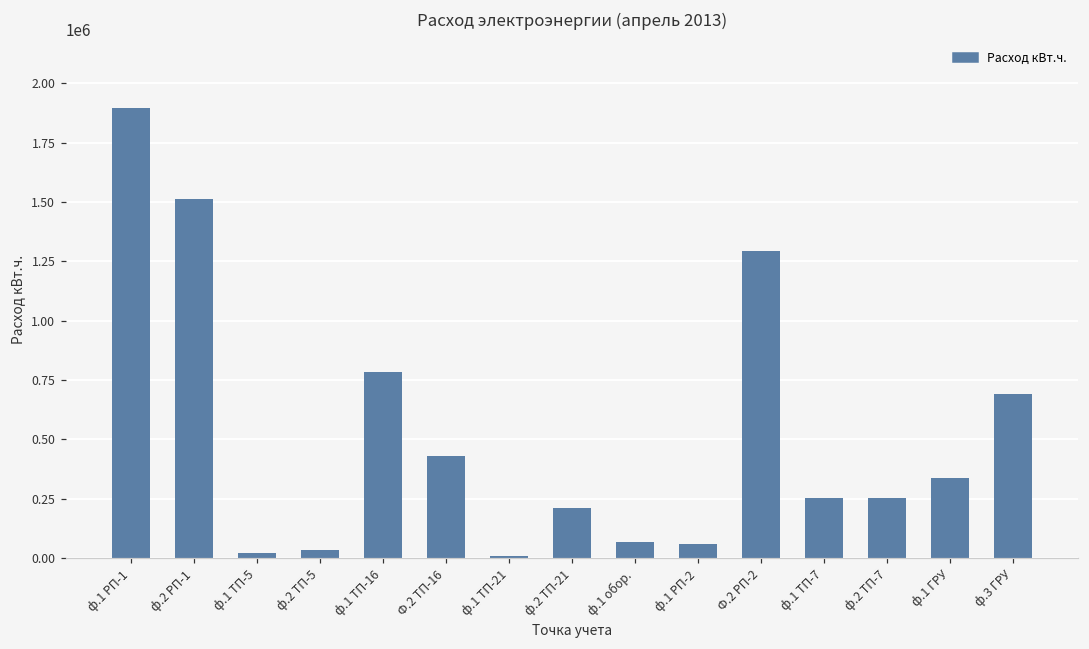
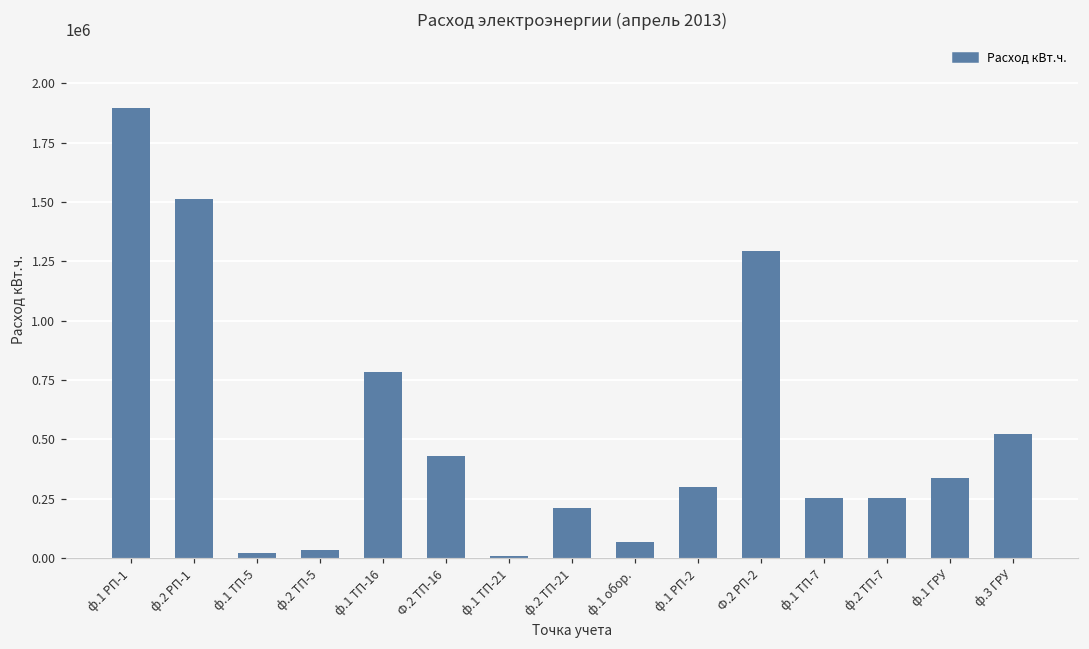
ф.1 РП-2: 60000 -> 300000
ф.3 ГРУ: 690000 -> 520000
